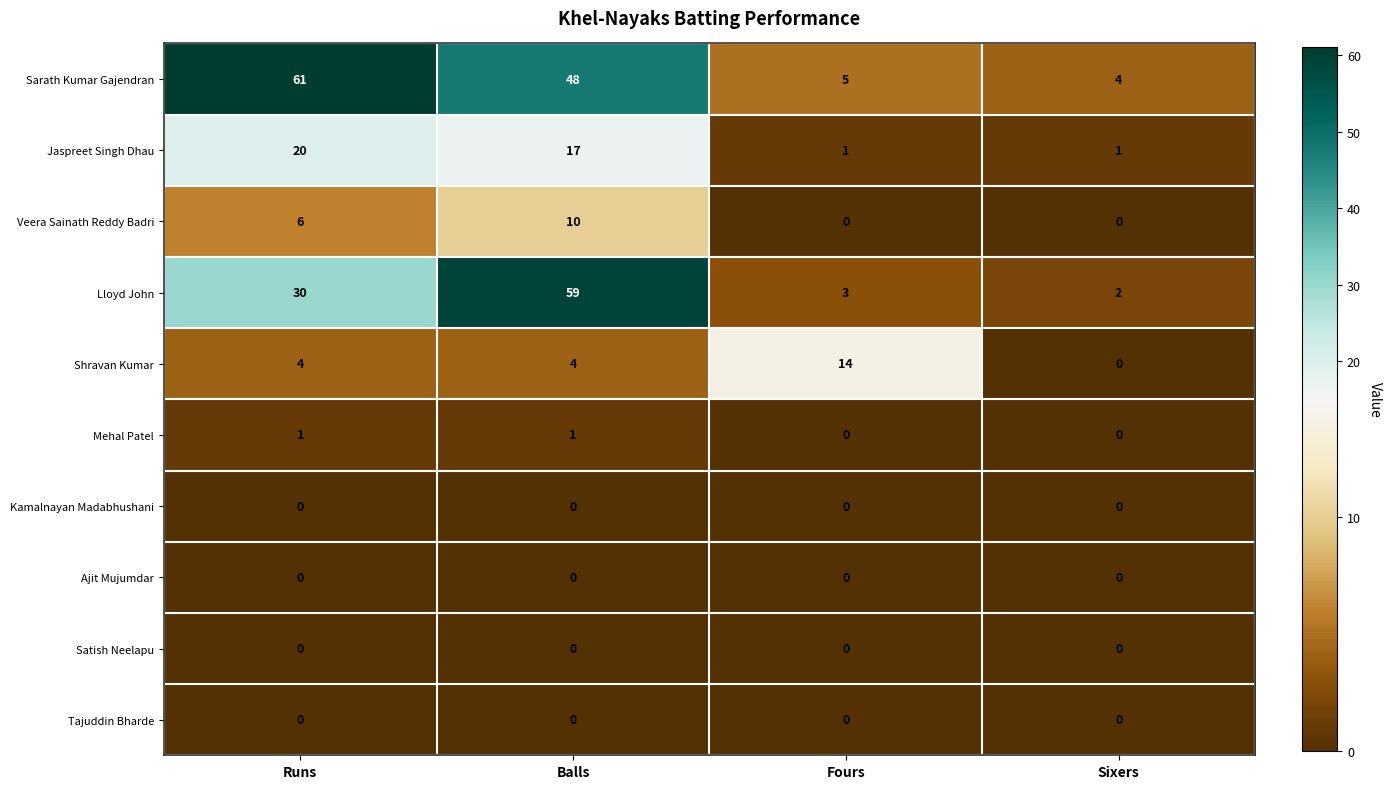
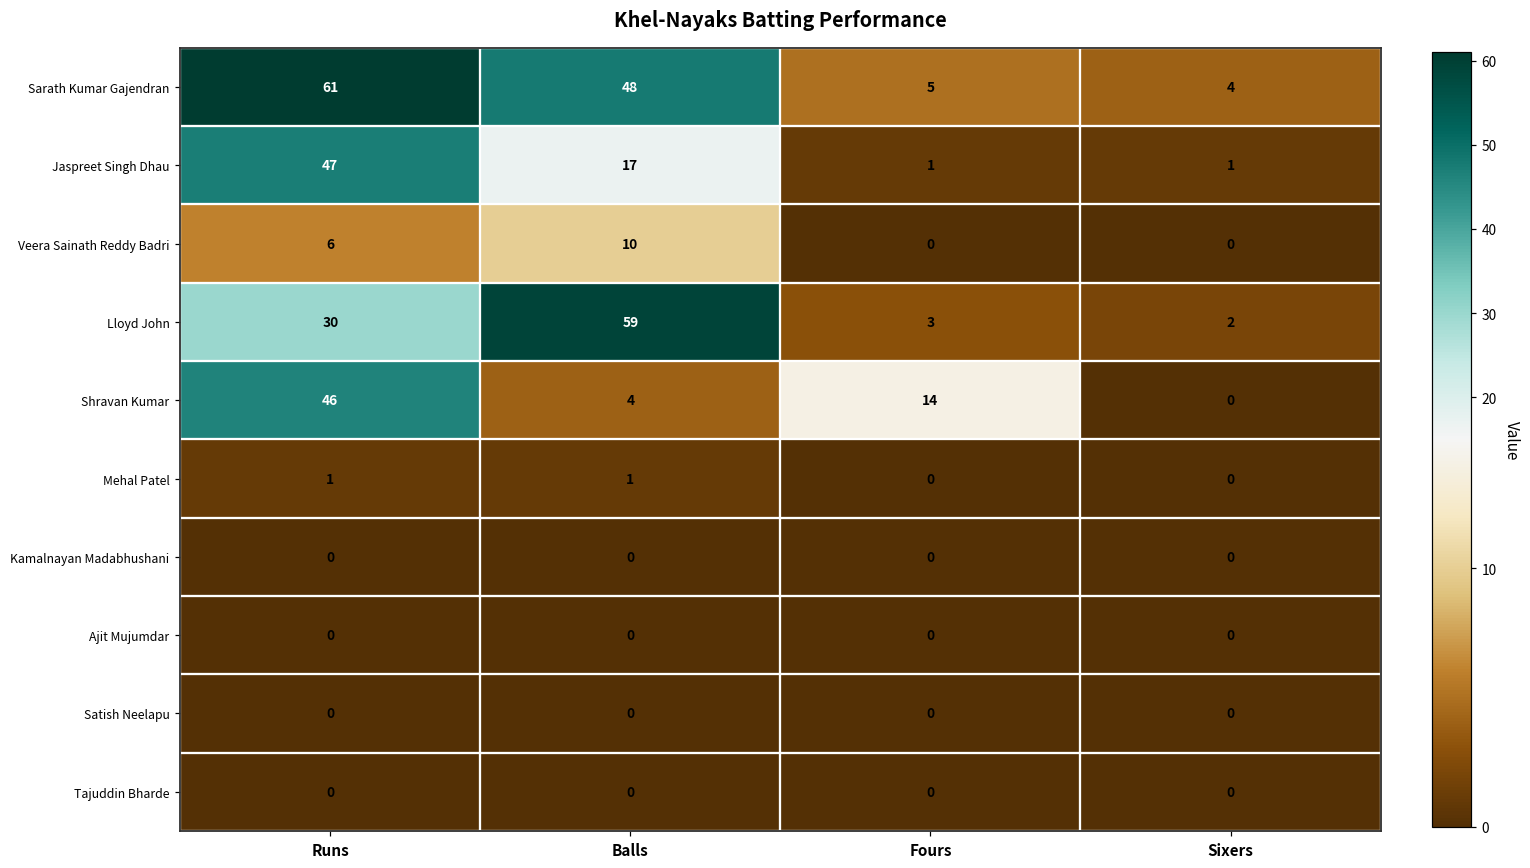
Jaspreet Singh Dhau, Runs: 20 -> 47
Shravan Kumar, Runs: 4 -> 46
